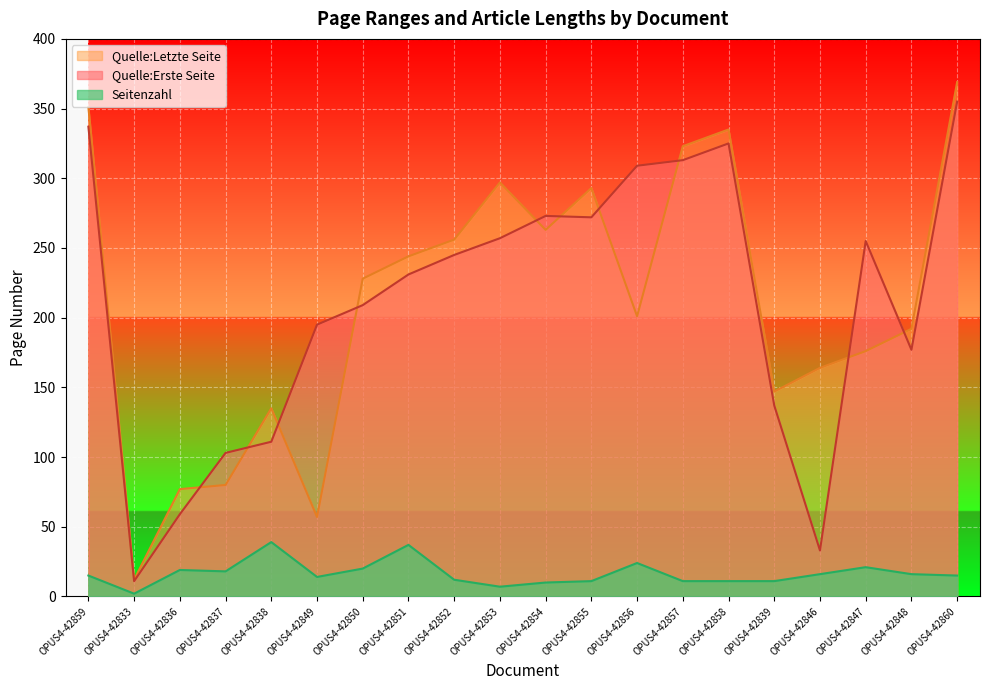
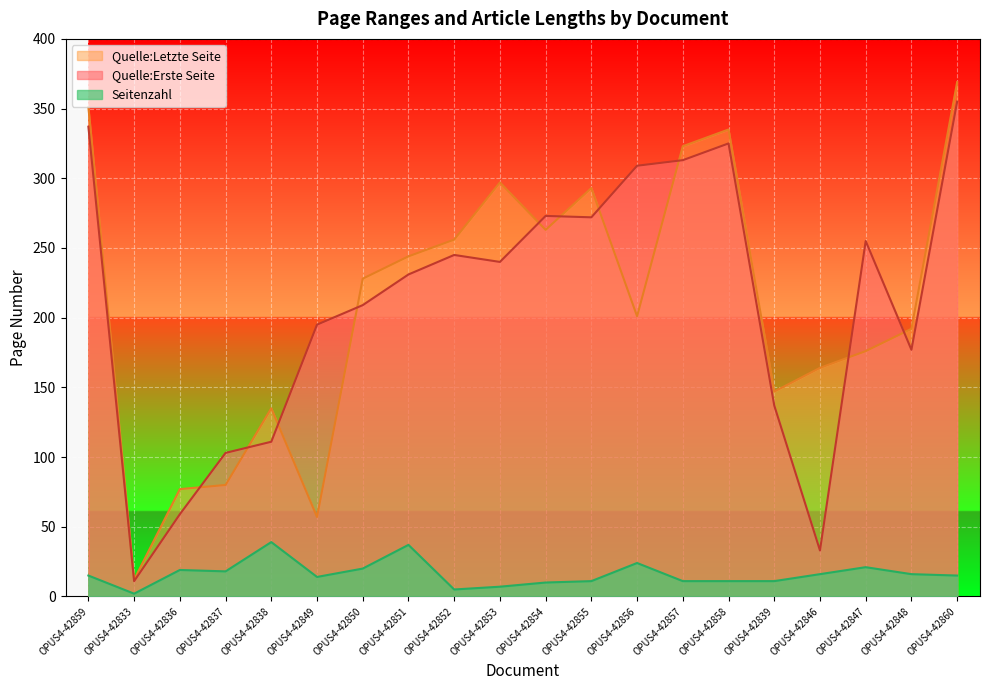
Seitenzahl, OPUS4-42852: 12 -> 5
Quelle:Erste Seite, OPUS4-42853: 257 -> 240
